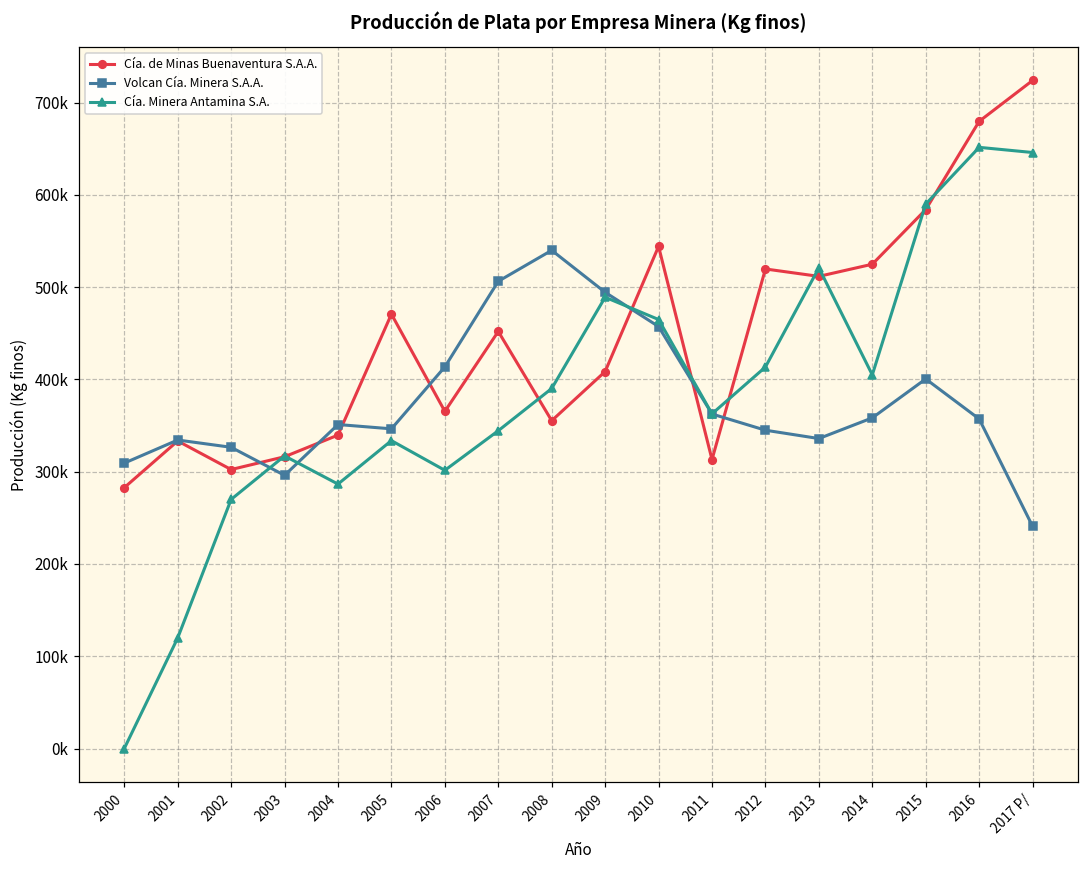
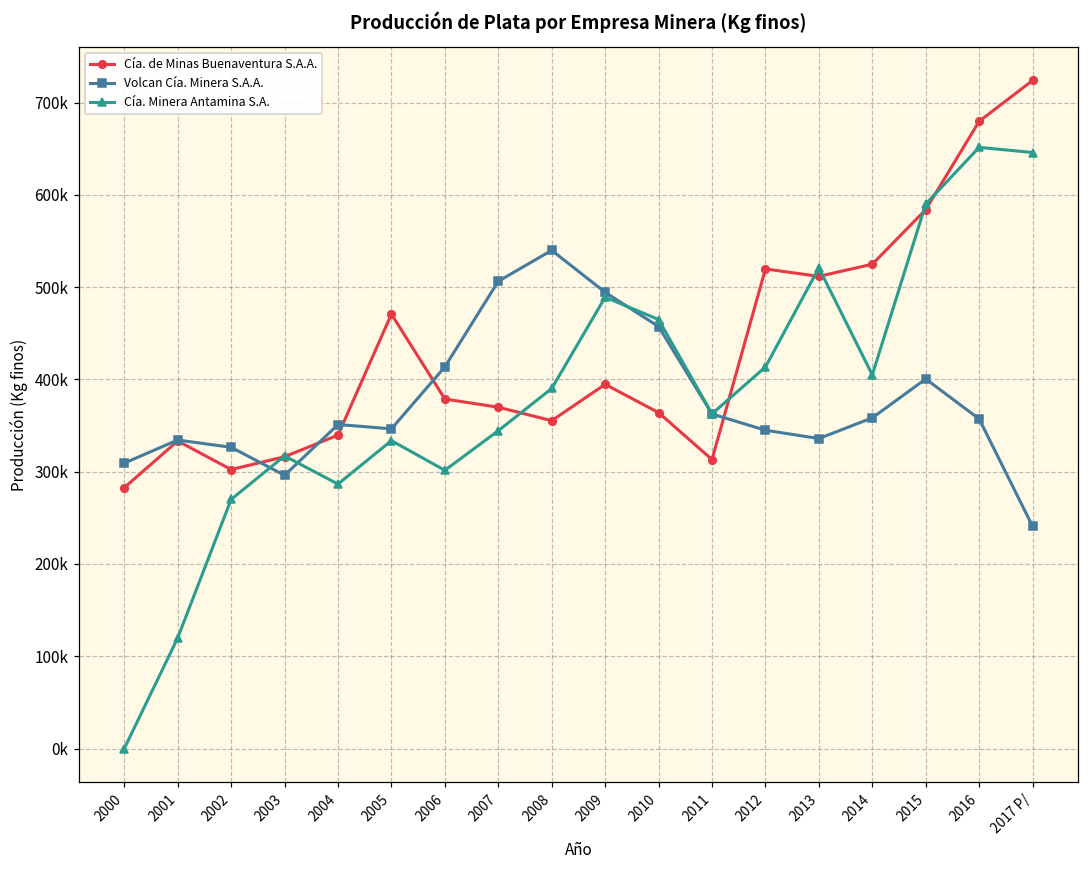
Cía. de Minas Buenaventura S.A.A., 2006: 370000 -> 380000
Cía. de Minas Buenaventura S.A.A., 2007: 450000 -> 370000
Cía. de Minas Buenaventura S.A.A., 2009: 410000 -> 390000
Cía. de Minas Buenaventura S.A.A., 2010: 540000 -> 360000
